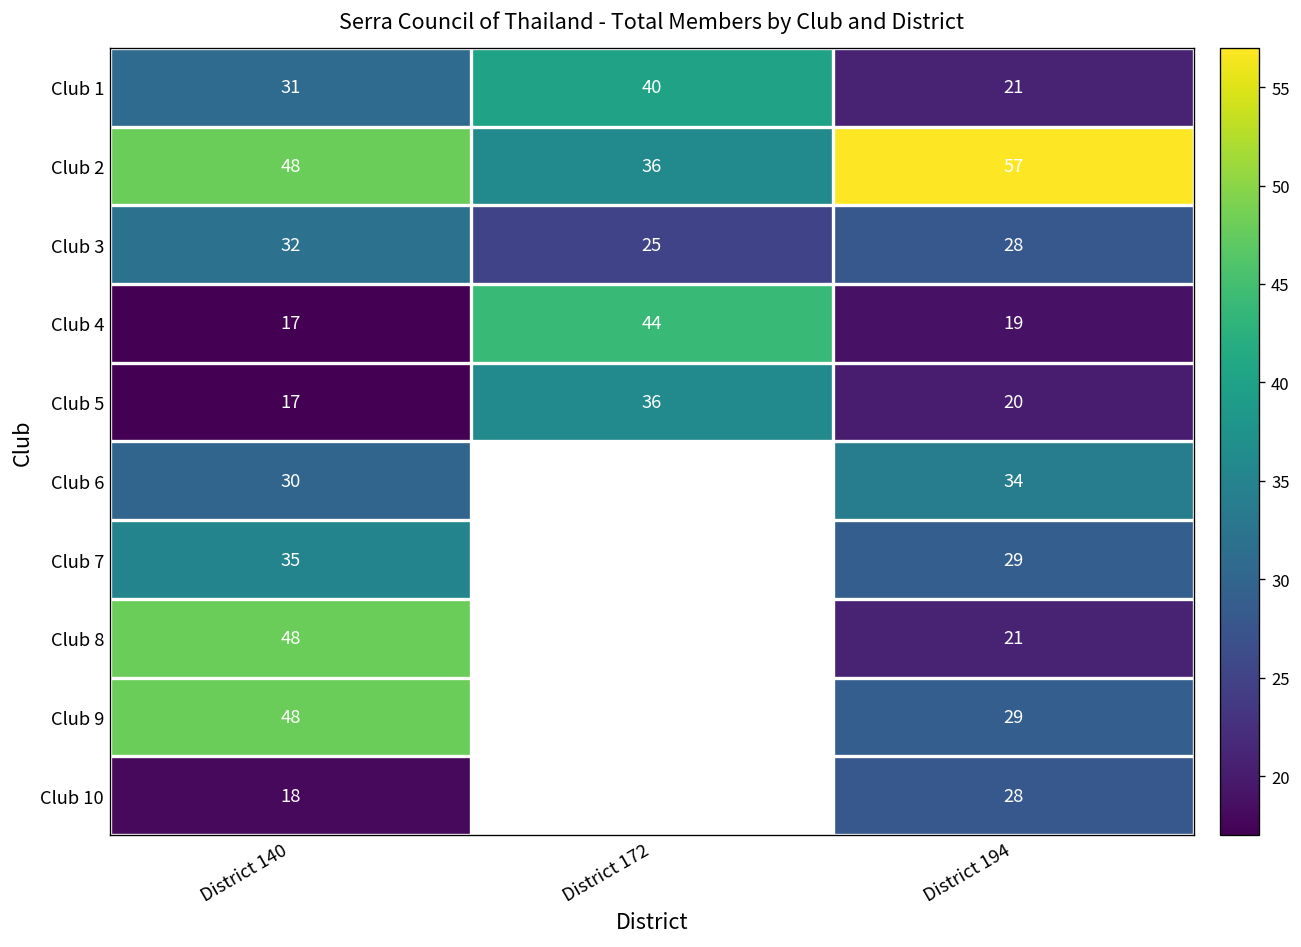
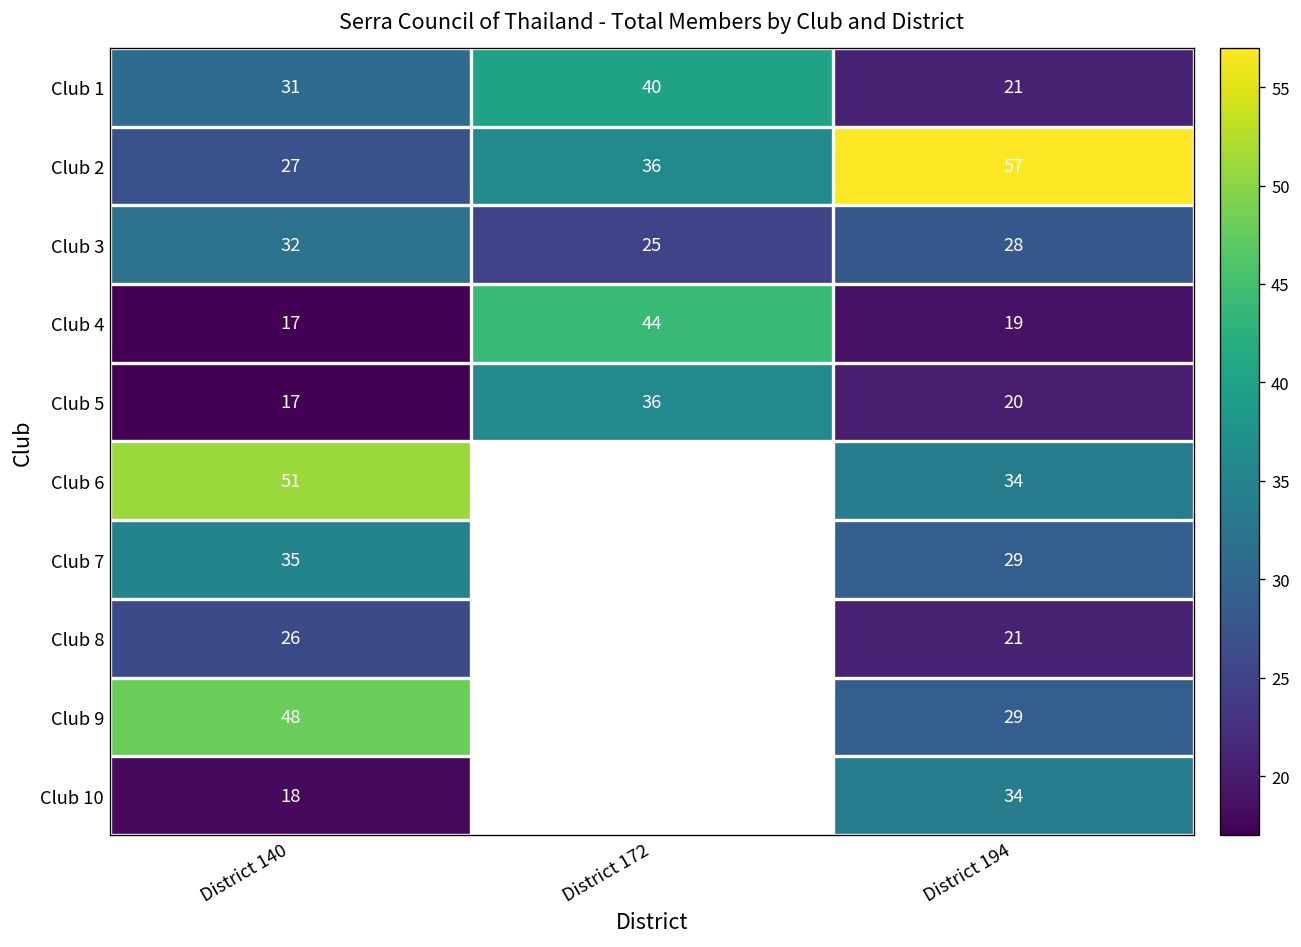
Club 2, District 140: 48 -> 27
Club 6, District 140: 30 -> 51
Club 8, District 140: 48 -> 26
Club 10, District 194: 28 -> 34
